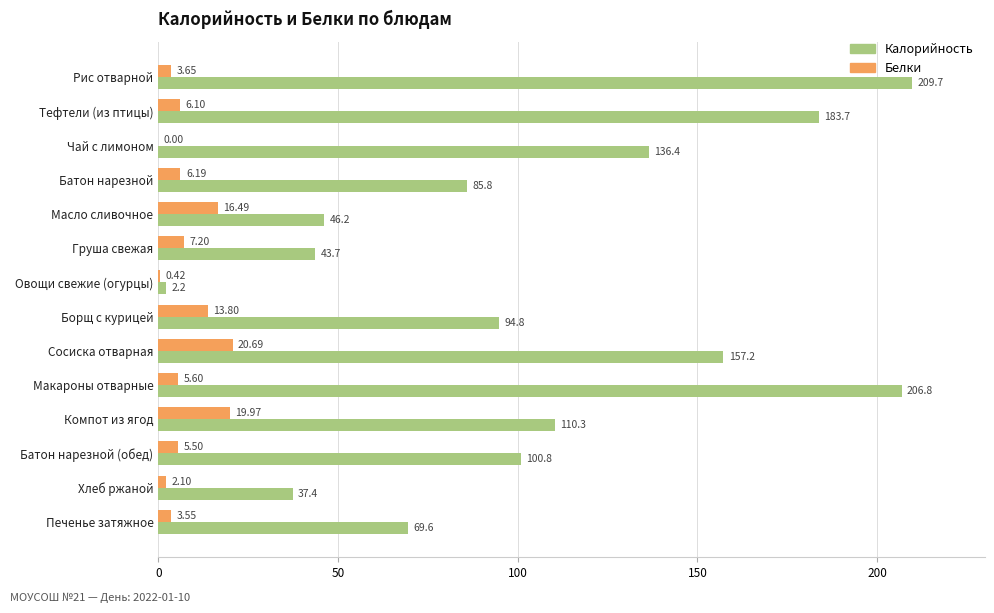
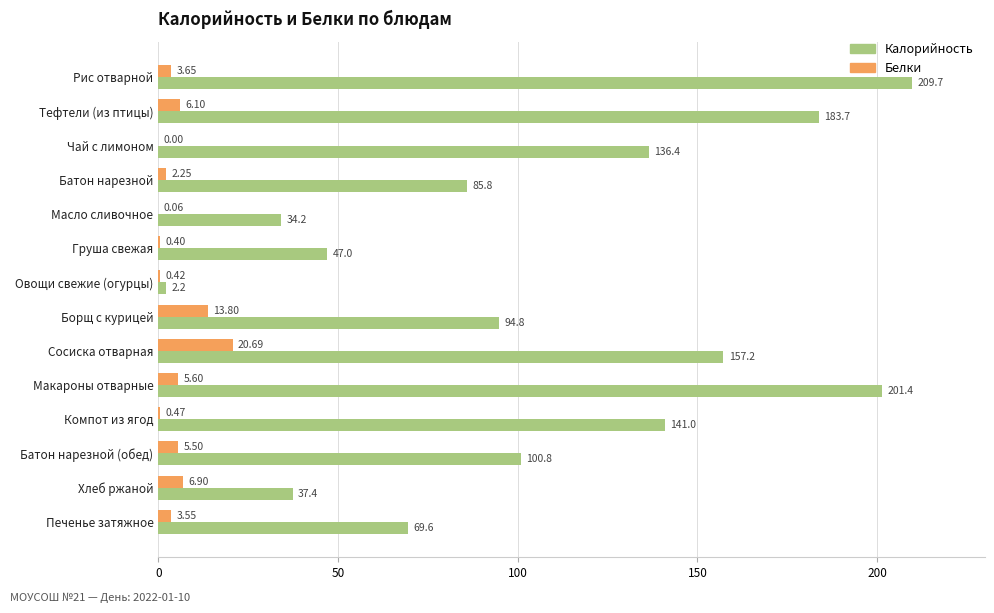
Белки, Батон нарезной: 6.19 -> 2.25
Белки, Масло сливочное: 16.49 -> 0.06
Калорийность, Масло сливочное: 46.2 -> 34.2
Белки, Груша свежая: 7.20 -> 0.40
Калорийность, Груша свежая: 43.7 -> 47.0
Калорийность, Макароны отварные: 206.8 -> 201.4
Белки, Компот из ягод: 19.97 -> 0.47
Калорийность, Компот из ягод: 110.3 -> 141.0
Белки, Хлеб ржаной: 2.10 -> 6.90
